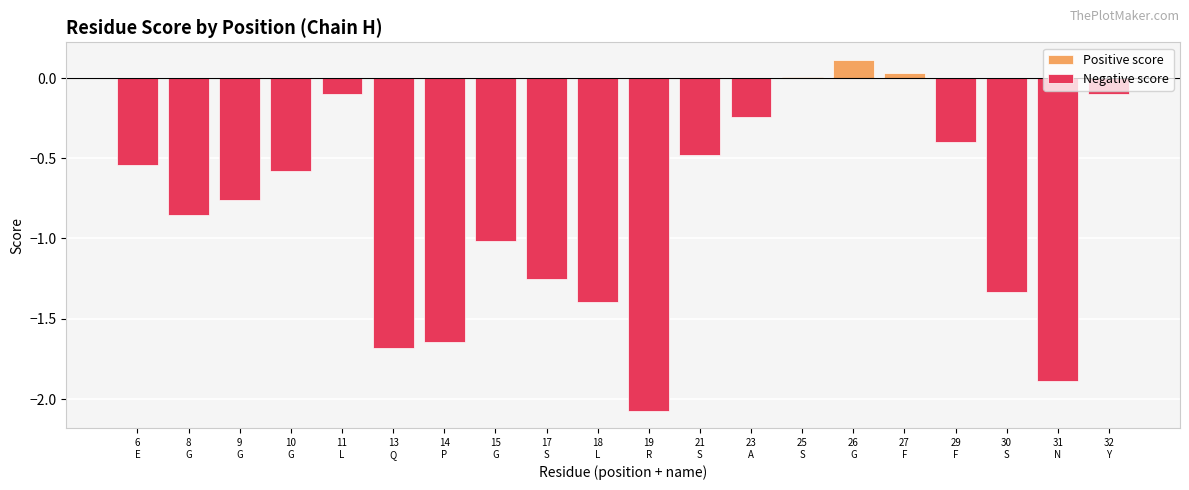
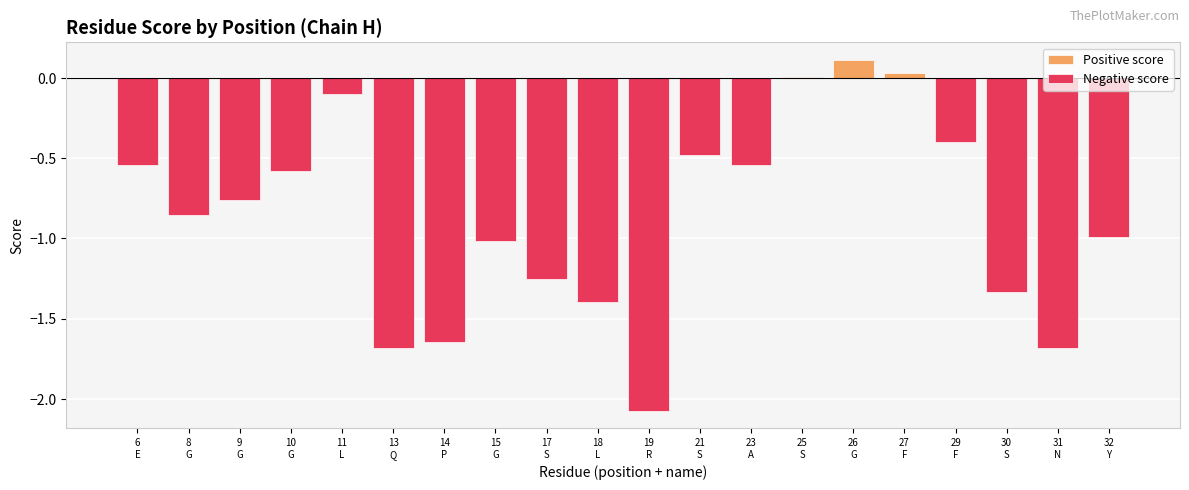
Negative score, 23 A: -0.24 -> -0.54
Negative score, 31 N: -1.89 -> -1.68
Negative score, 32 Y: -0.10 -> -0.99
